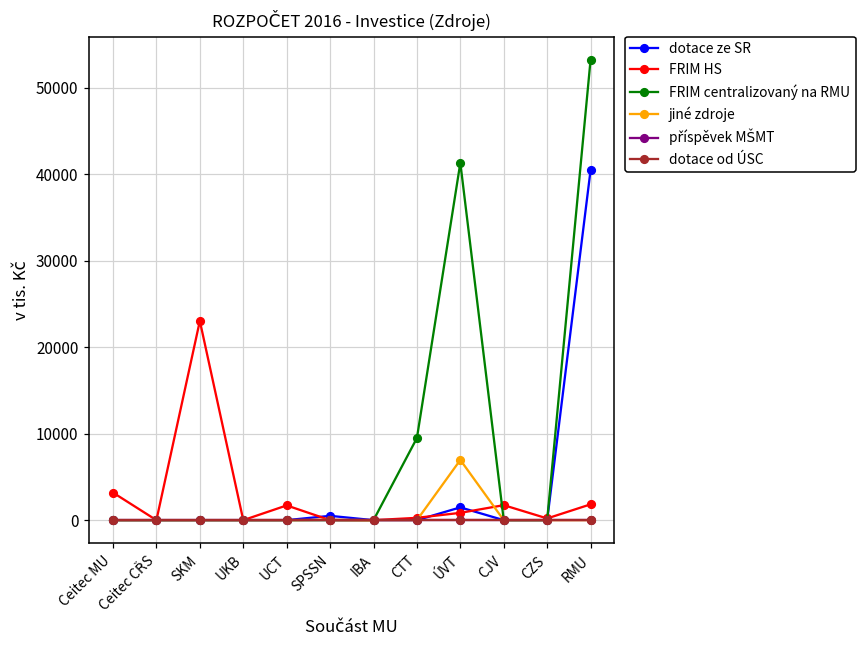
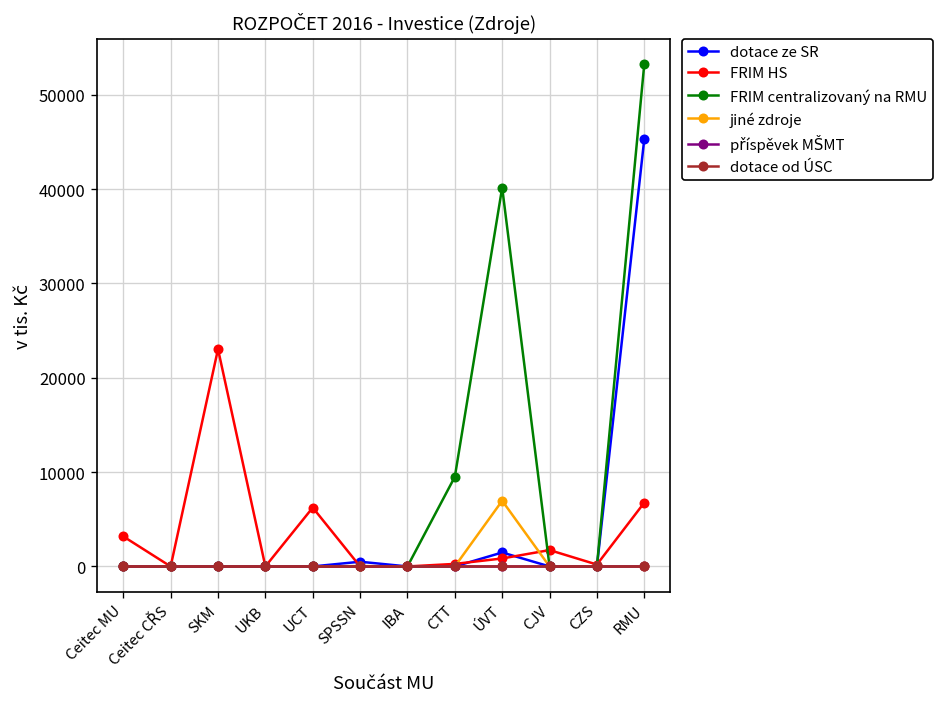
FRIM HS, UCT: 2000 -> 6000
FRIM centralizovaný na RMU, ÚVT: 41000 -> 40000
dotace ze SR, RMU: 40000 -> 45000
FRIM HS, RMU: 2000 -> 7000
